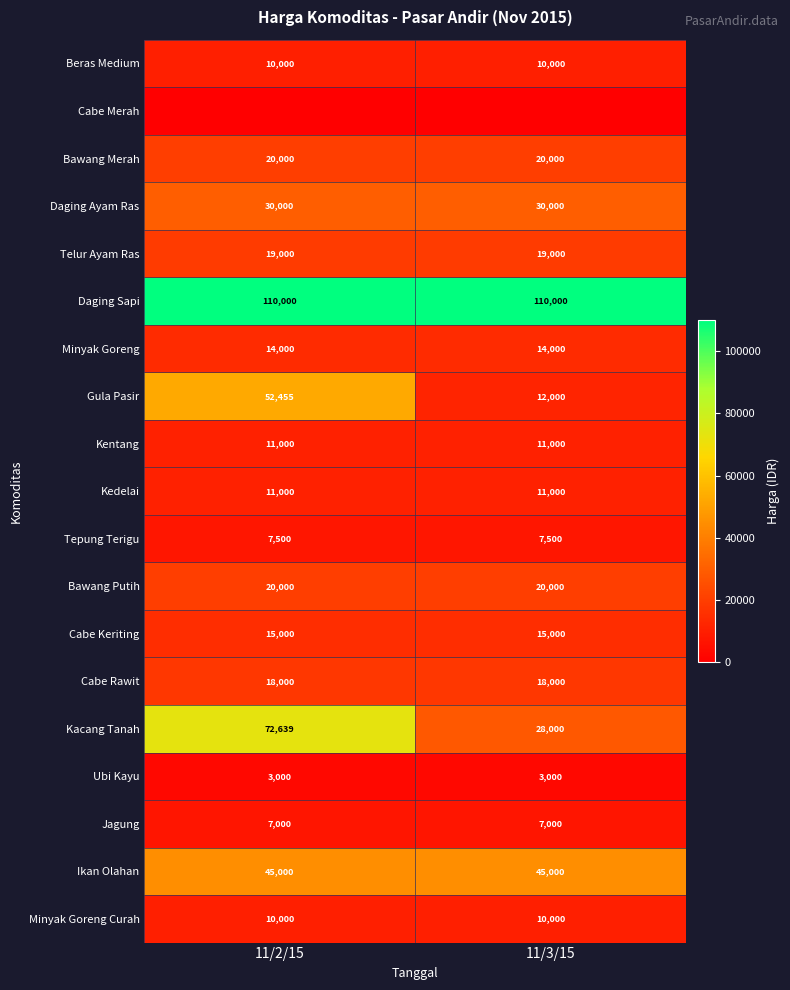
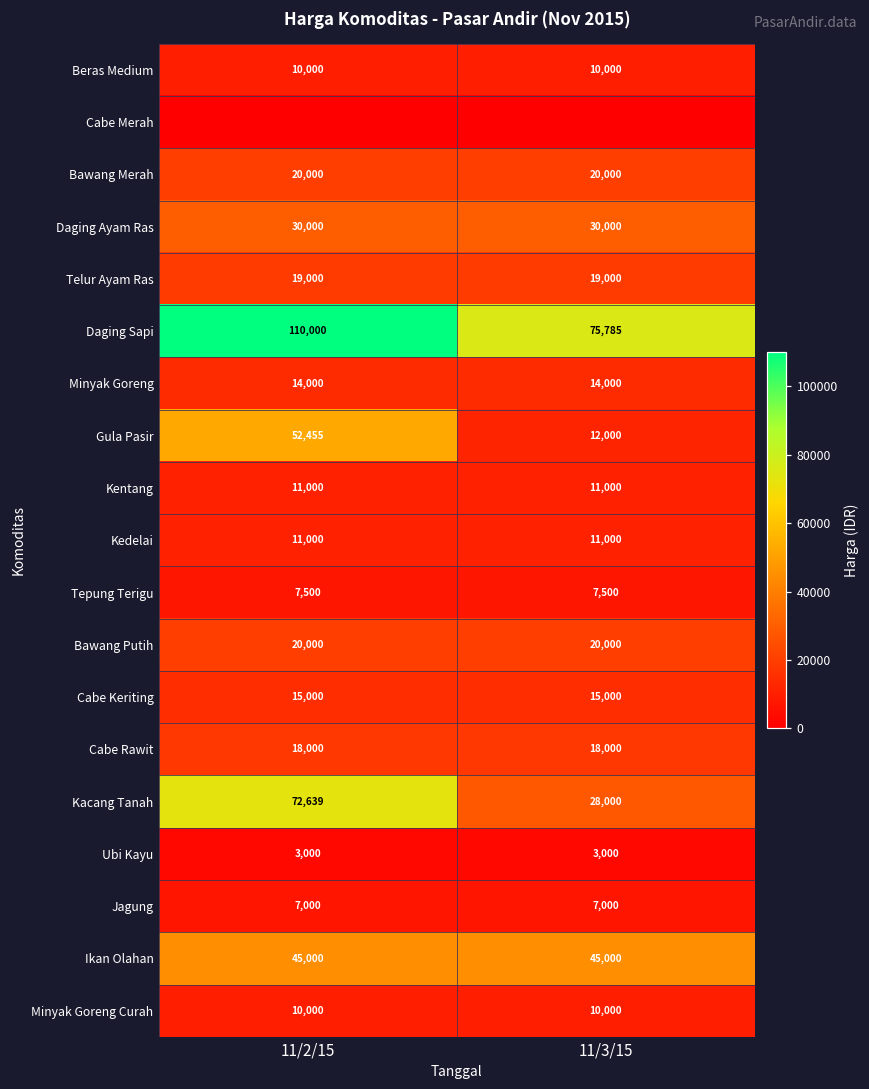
Daging Sapi, 11/3/15: 110,000 -> 75,785
